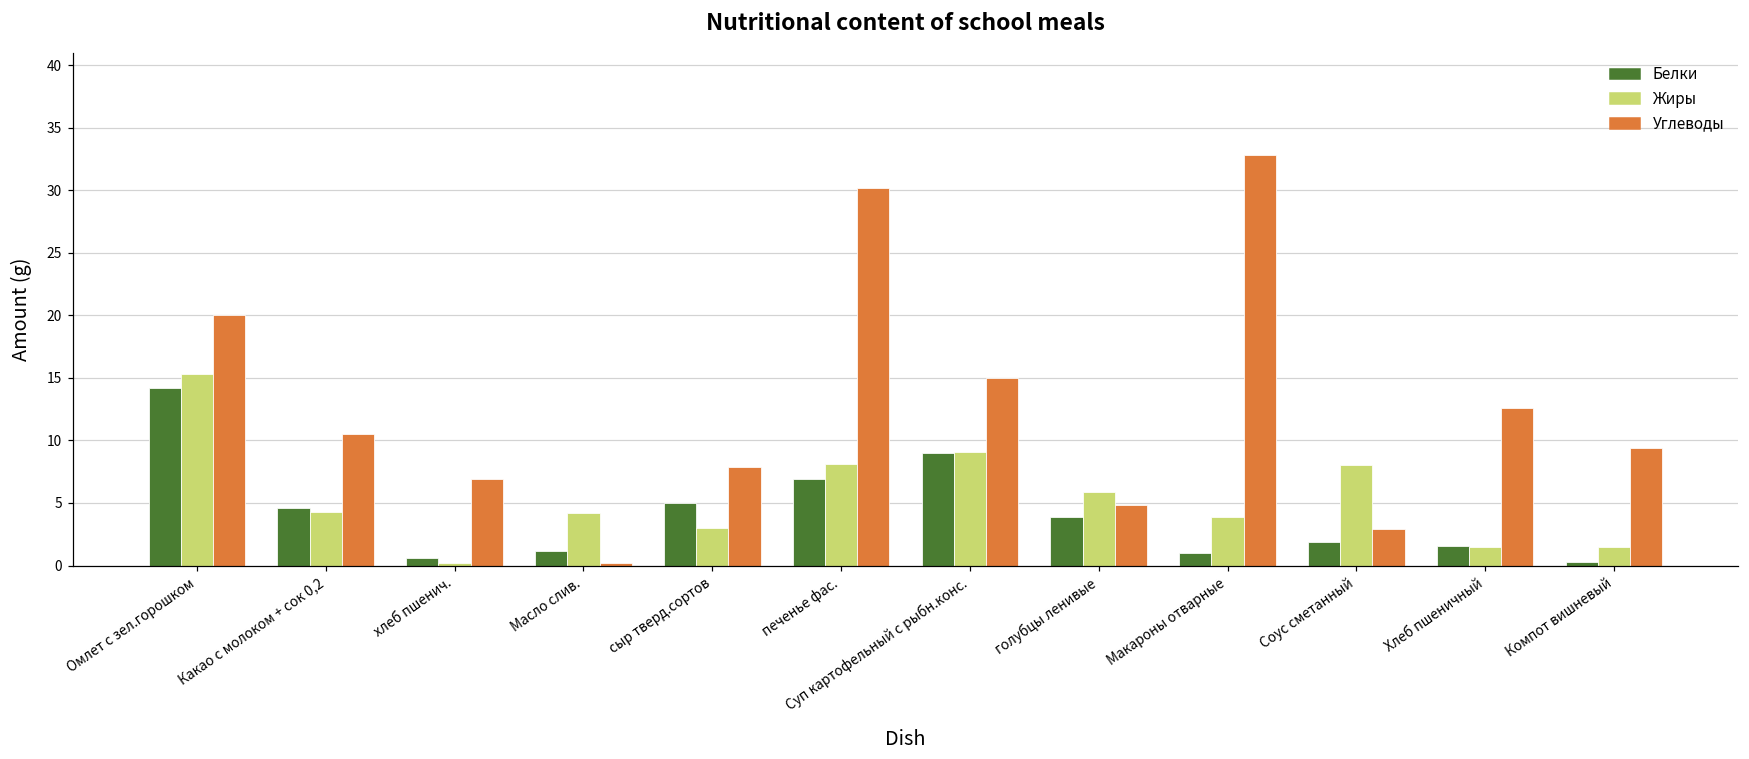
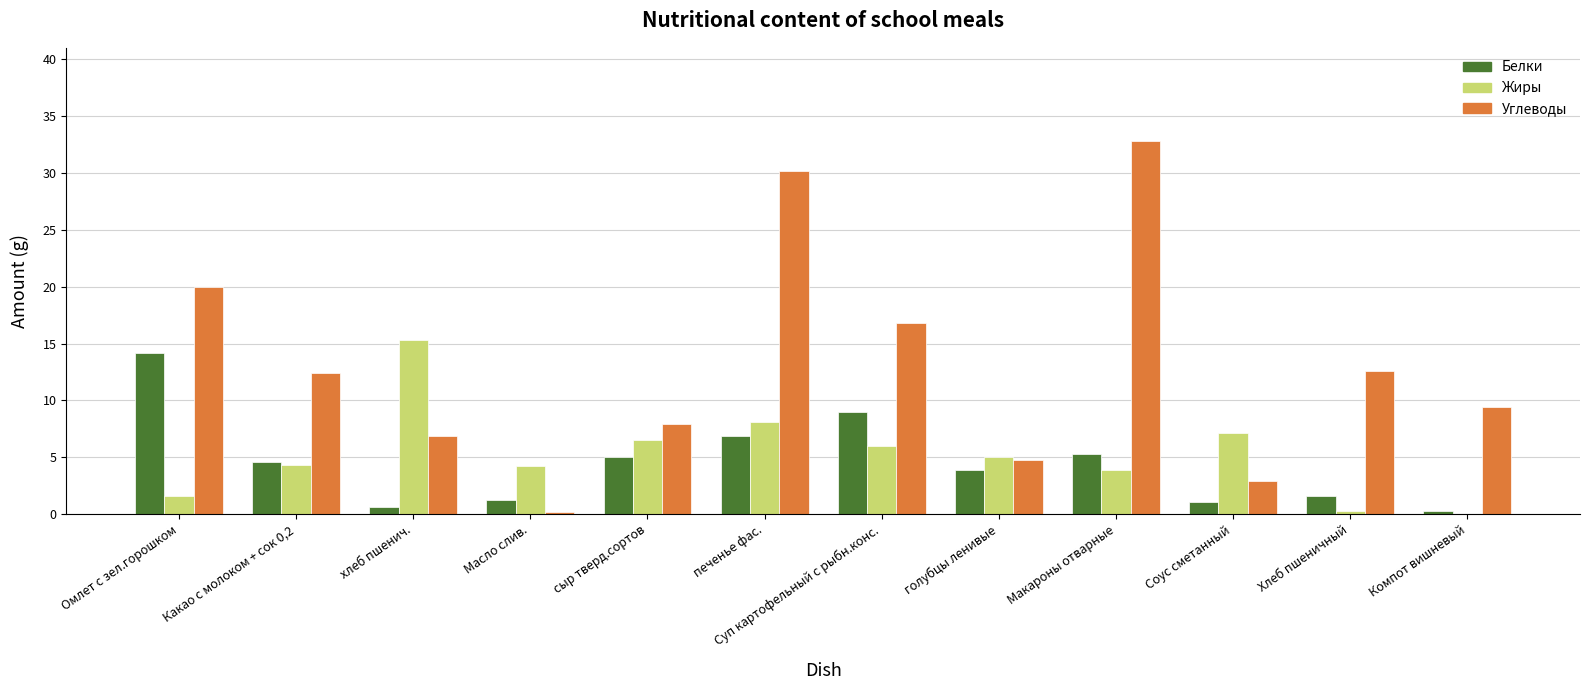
Жиры, Омлет с зел.горошком: 15.3 -> 1.6
Углеводы, Какао с молоком + сок 0,2: 10.5 -> 12.4
Жиры, хлеб пшенич.: 0.2 -> 15.3
Жиры, сыр тверд.сортов: 3.0 -> 6.5
Жиры, Суп картофельный с рыбн.конс.: 9.1 -> 6.0
Углеводы, Суп картофельный с рыбн.конс.: 15.0 -> 16.8
Жиры, голубцы ленивые: 5.9 -> 5.0
Белки, Макароны отварные: 1.0 -> 5.3
Белки, Соус сметанный: 1.9 -> 1.1
Жиры, Соус сметанный: 8.0 -> 7.1
Жиры, Хлеб пшеничный: 1.5 -> 0.3
Жиры, Компот вишневый: 1.5 -> 0.0
